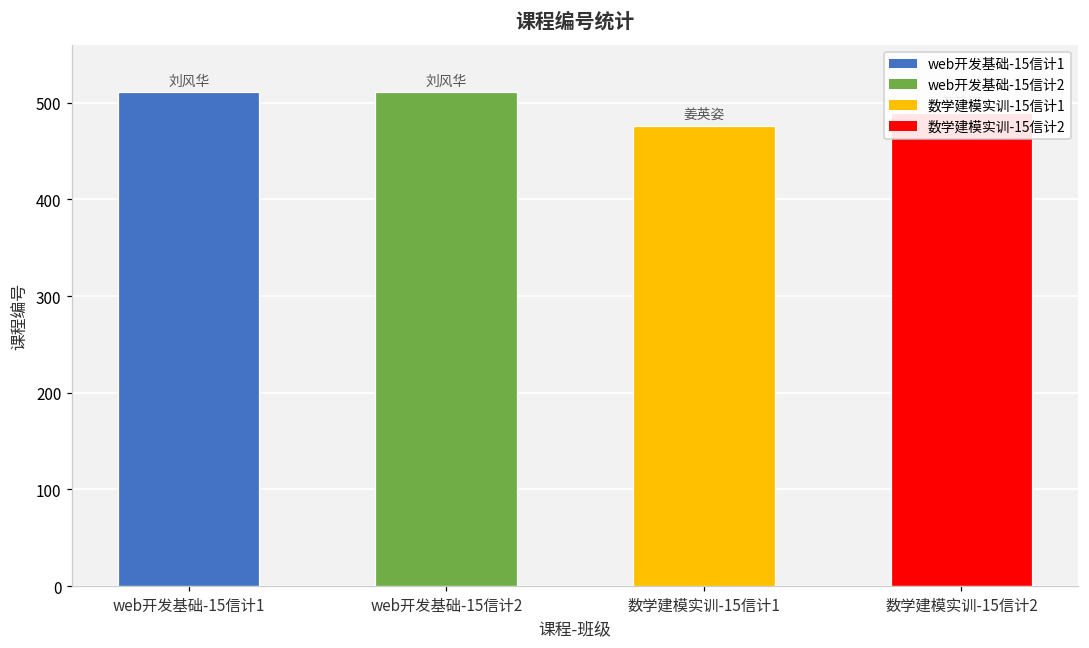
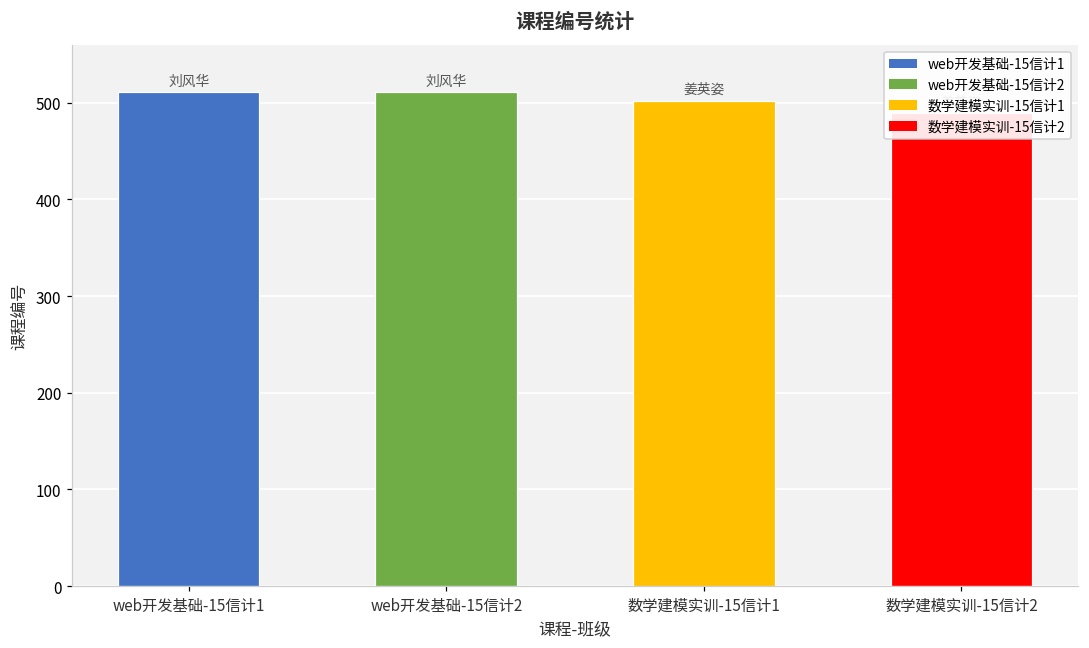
数学建模实训-15信计1: 480 -> 500
